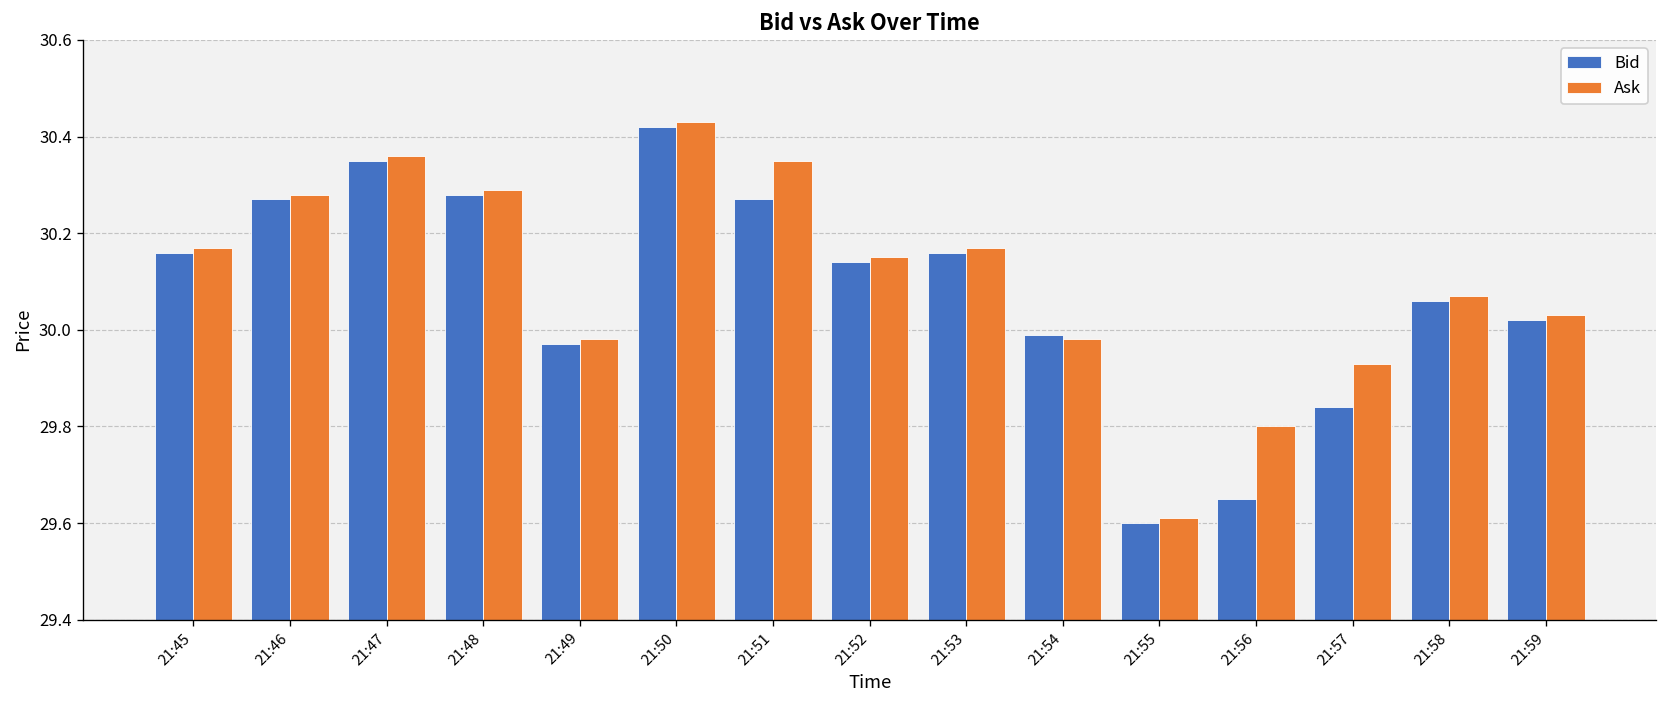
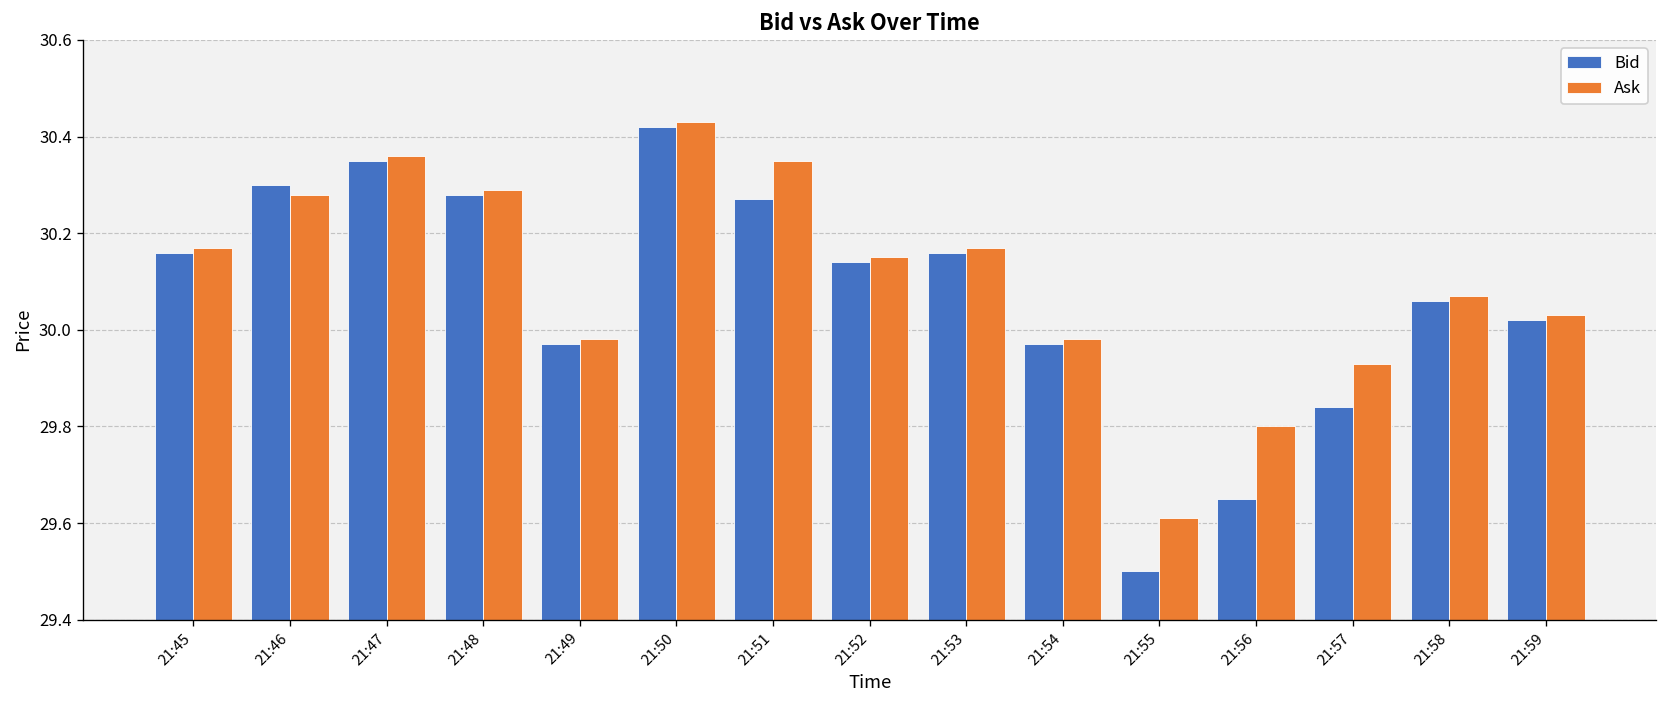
Bid, 21:46: 30.27 -> 30.30
Bid, 21:54: 29.99 -> 29.97
Bid, 21:55: 29.6 -> 29.5
